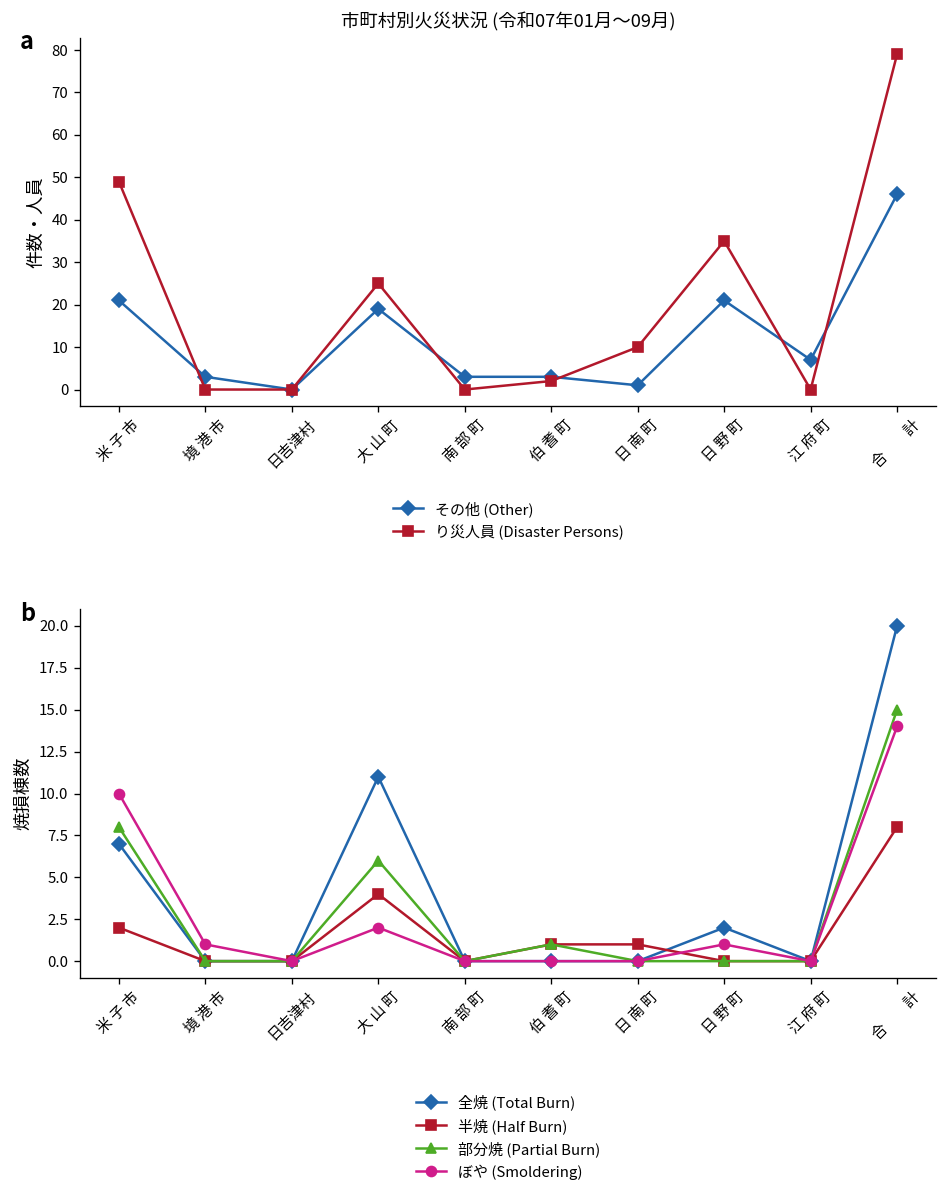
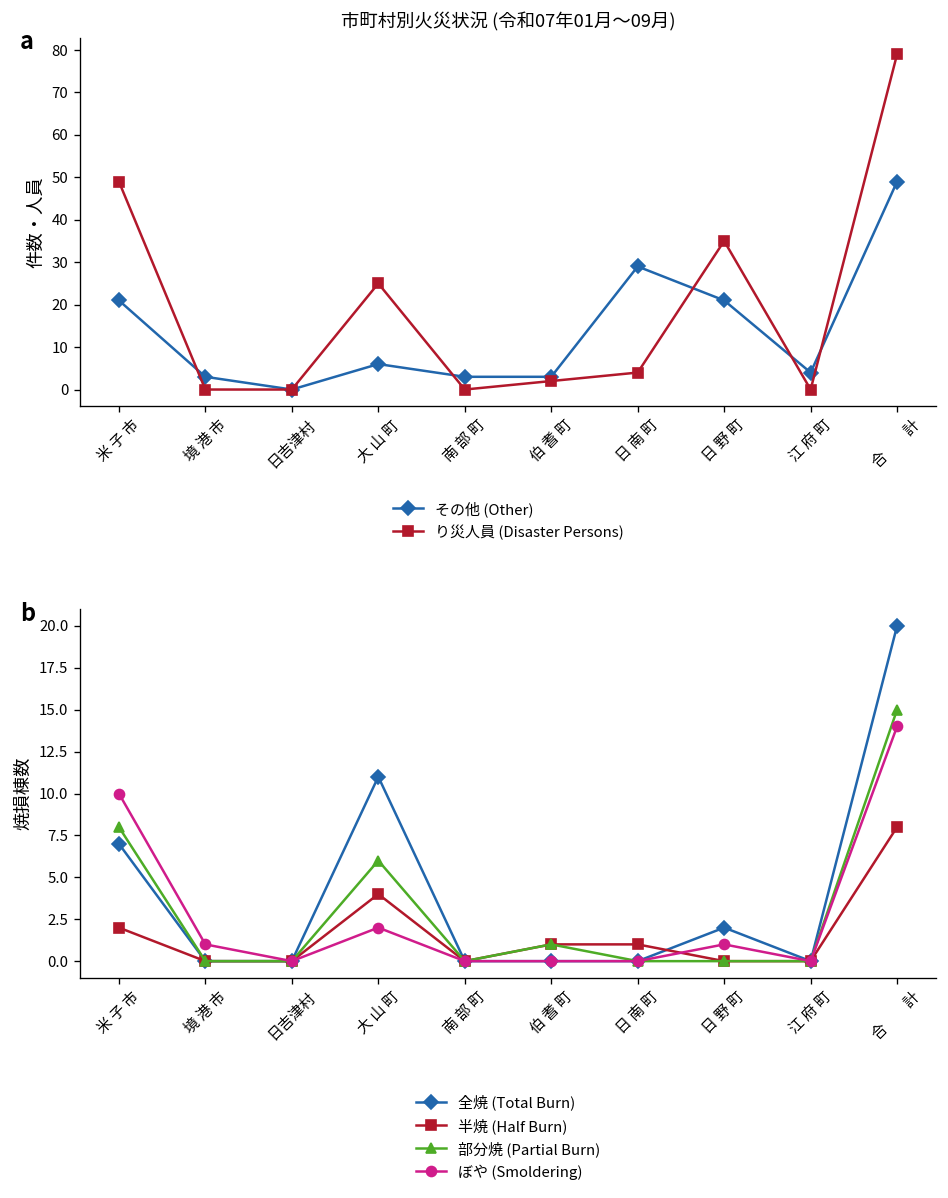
市町村別火災状況 (令和07年01月～09月), その他 (Other), 大 山 町: 19 -> 6
市町村別火災状況 (令和07年01月～09月), その他 (Other), 日 南 町: 1 -> 29
市町村別火災状況 (令和07年01月～09月), り災人員 (Disaster Persons), 日 南 町: 10 -> 4
市町村別火災状況 (令和07年01月～09月), その他 (Other), 江 府 町: 7 -> 4
市町村別火災状況 (令和07年01月～09月), その他 (Other), 合 計: 46 -> 49
